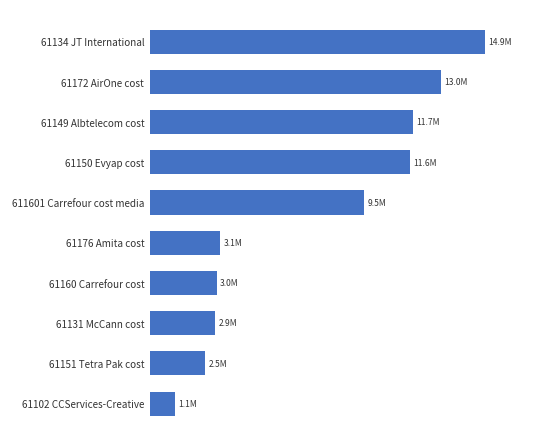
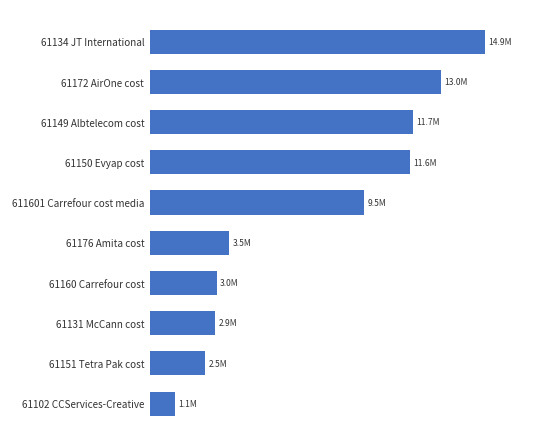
61176 Amita cost: 3.1M -> 3.5M
